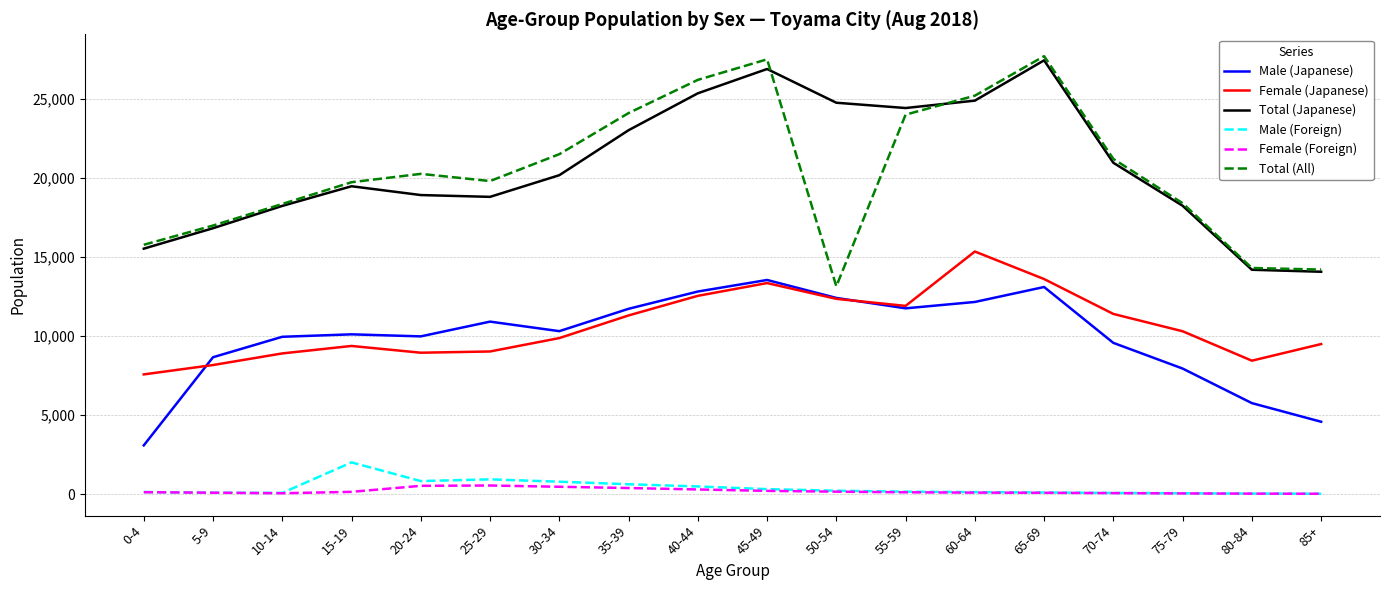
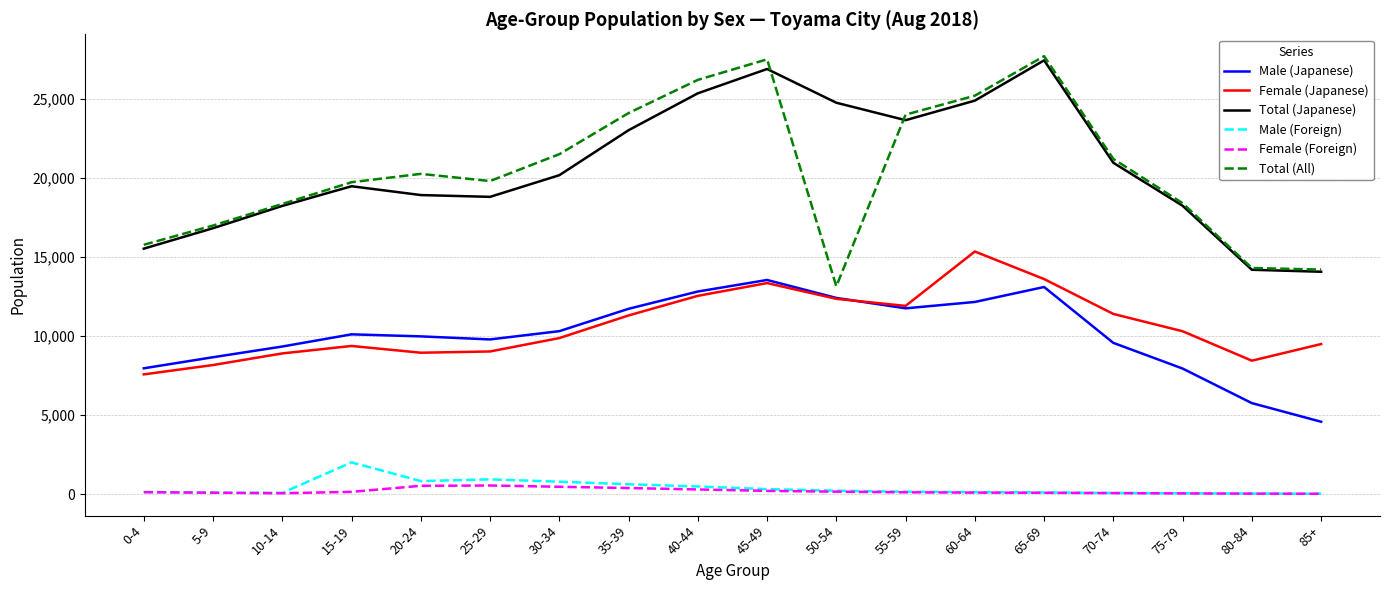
Male (Japanese), 0-4: 3,100 -> 8,000
Male (Japanese), 10-14: 9,900 -> 9,300
Male (Japanese), 25-29: 10,900 -> 9,800
Total (Japanese), 55-59: 24,400 -> 23,700
